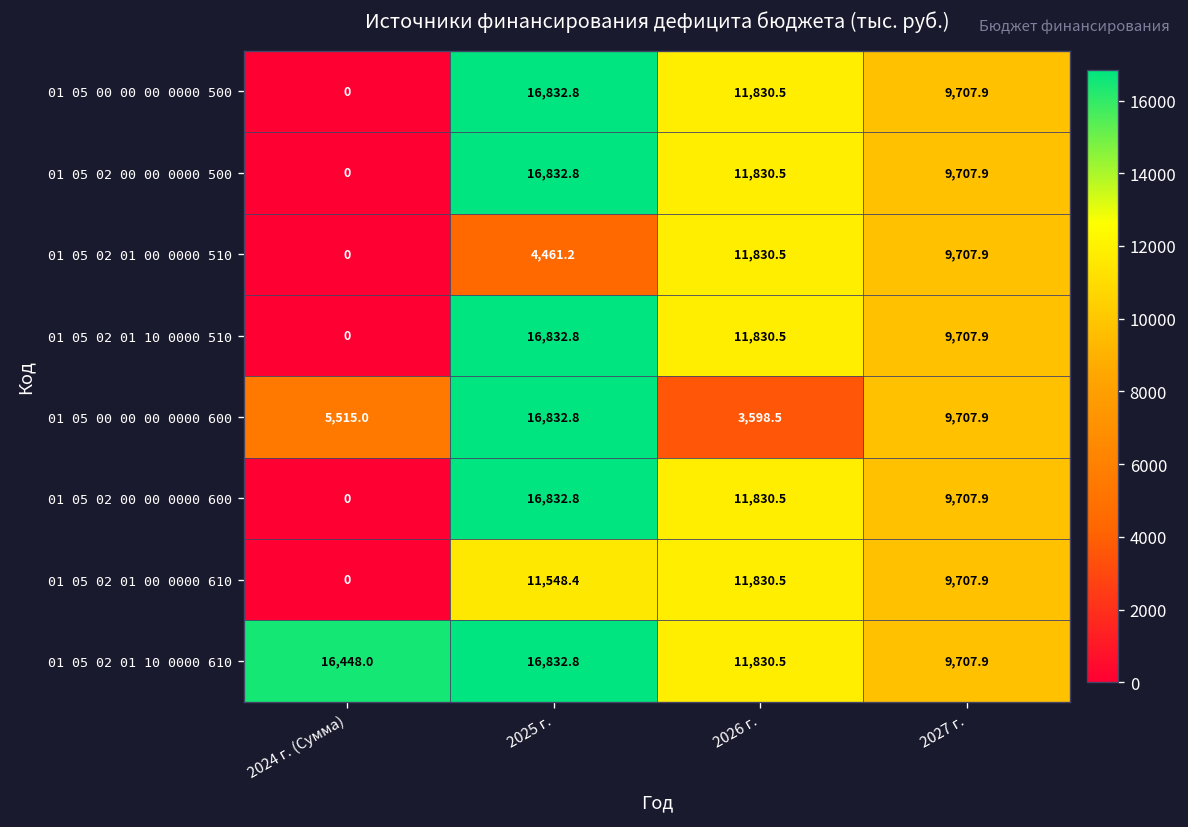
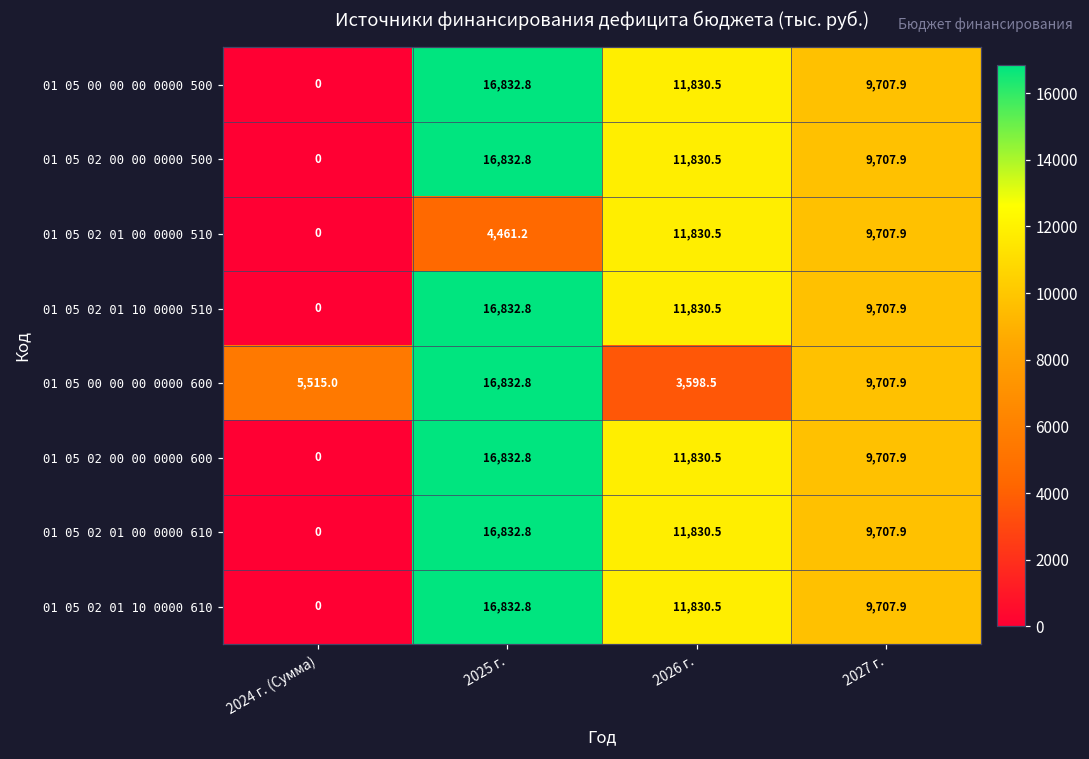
01 05 02 01 00 0000 610, 2025 г.: 11,548.4 -> 16,832.8
01 05 02 01 10 0000 610, 2024 г. (Сумма): 16,448.0 -> 0
